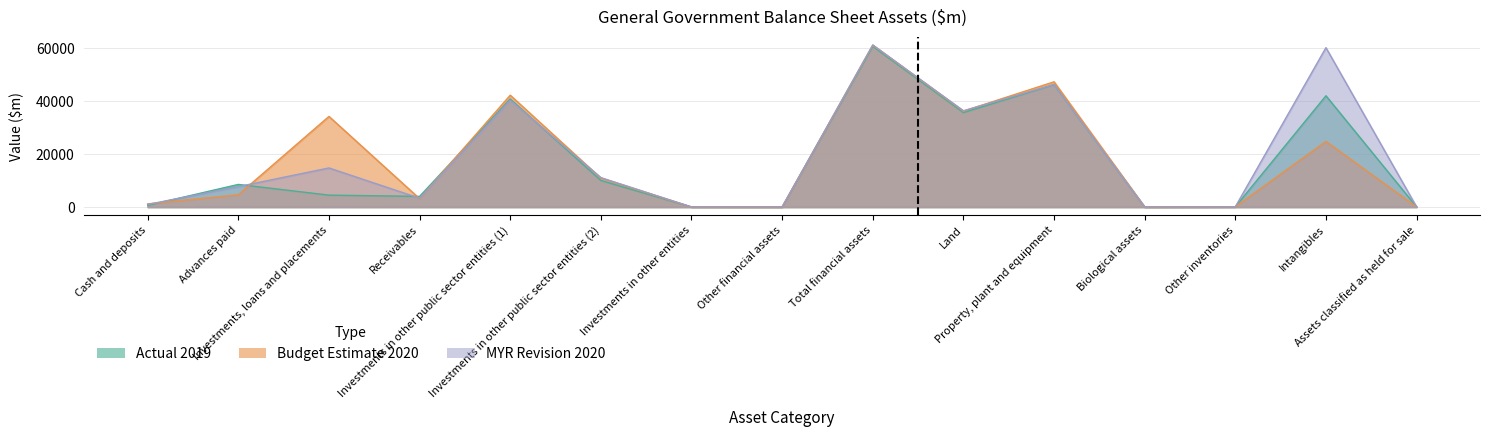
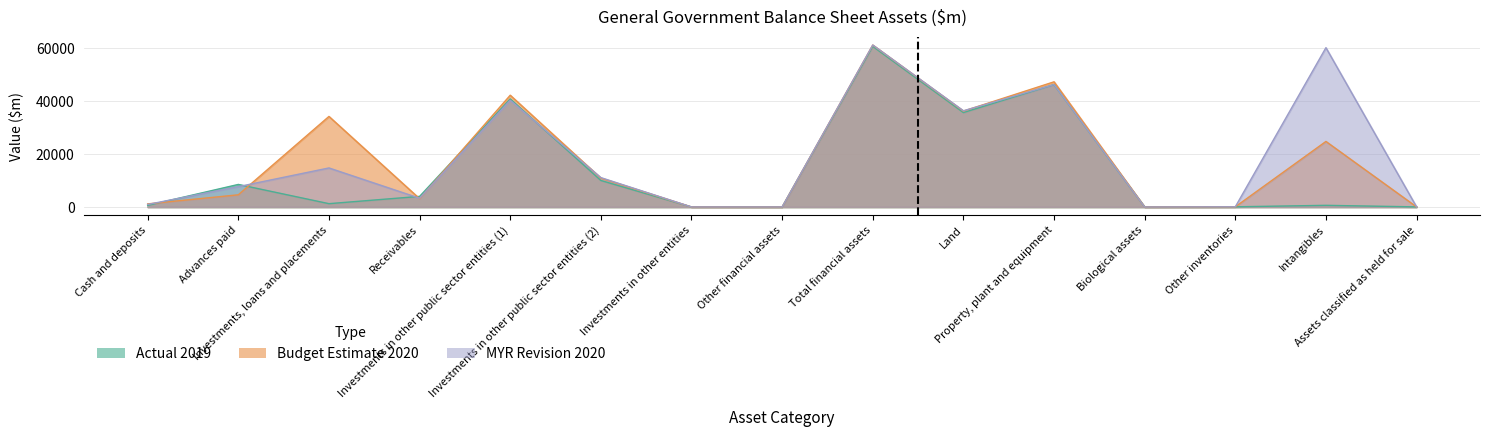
Actual 2019, Investments, loans and placements: 4000 -> 1000
Actual 2019, Intangibles: 42000 -> 1000
